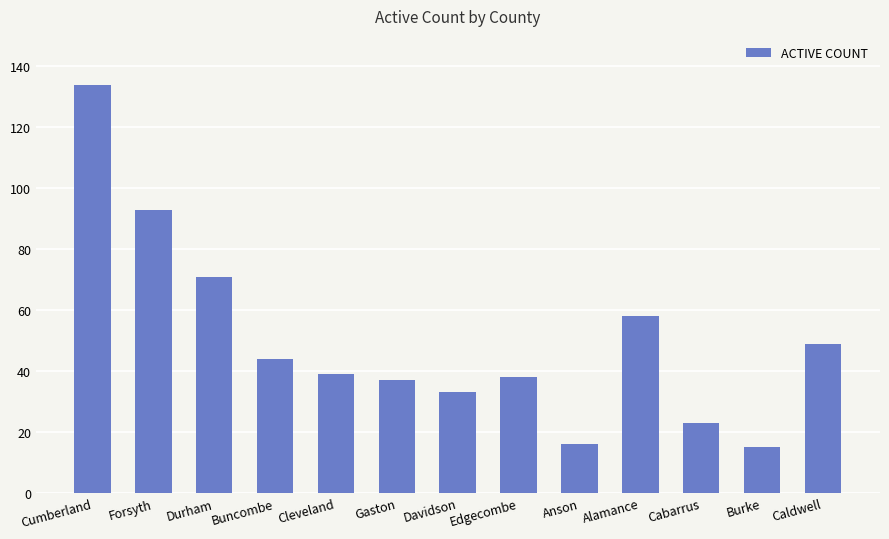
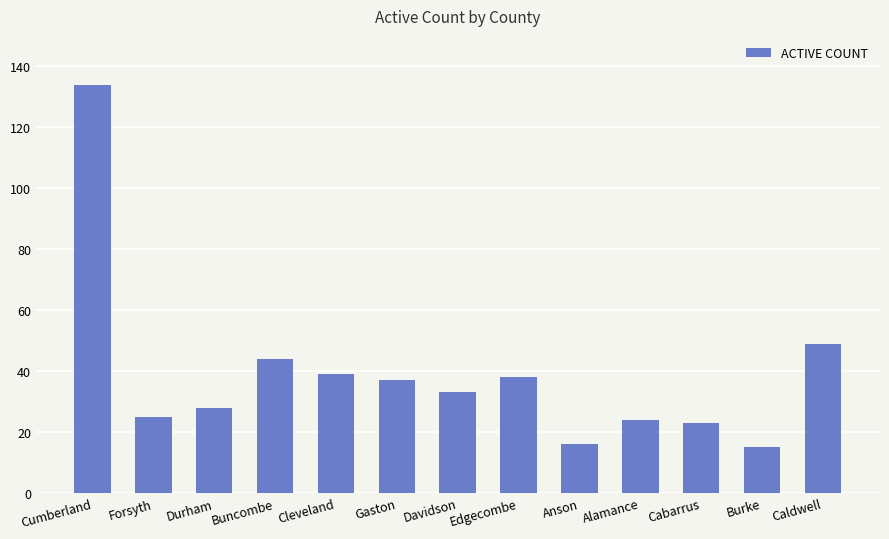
Forsyth: 93 -> 25
Durham: 71 -> 28
Alamance: 58 -> 24
